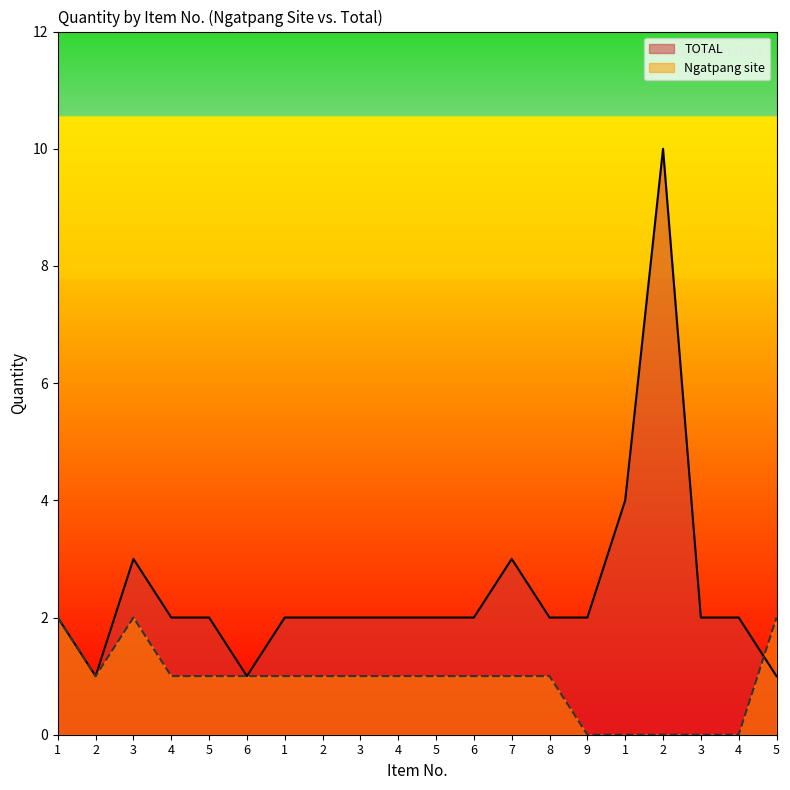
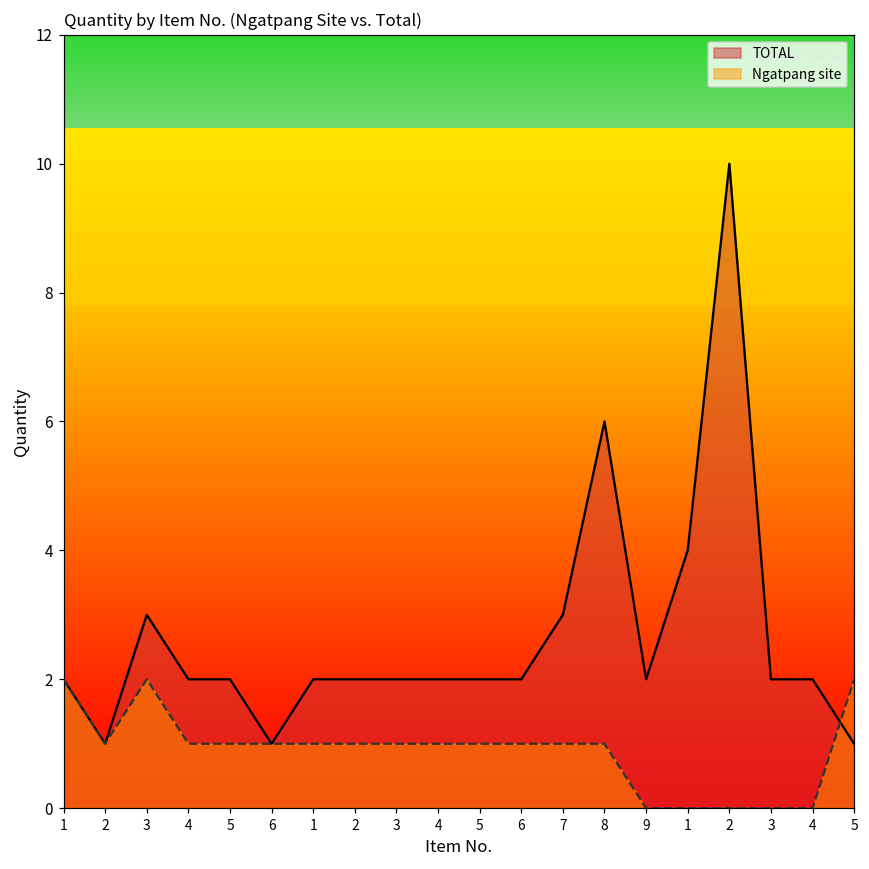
TOTAL, 8: 2 -> 6
